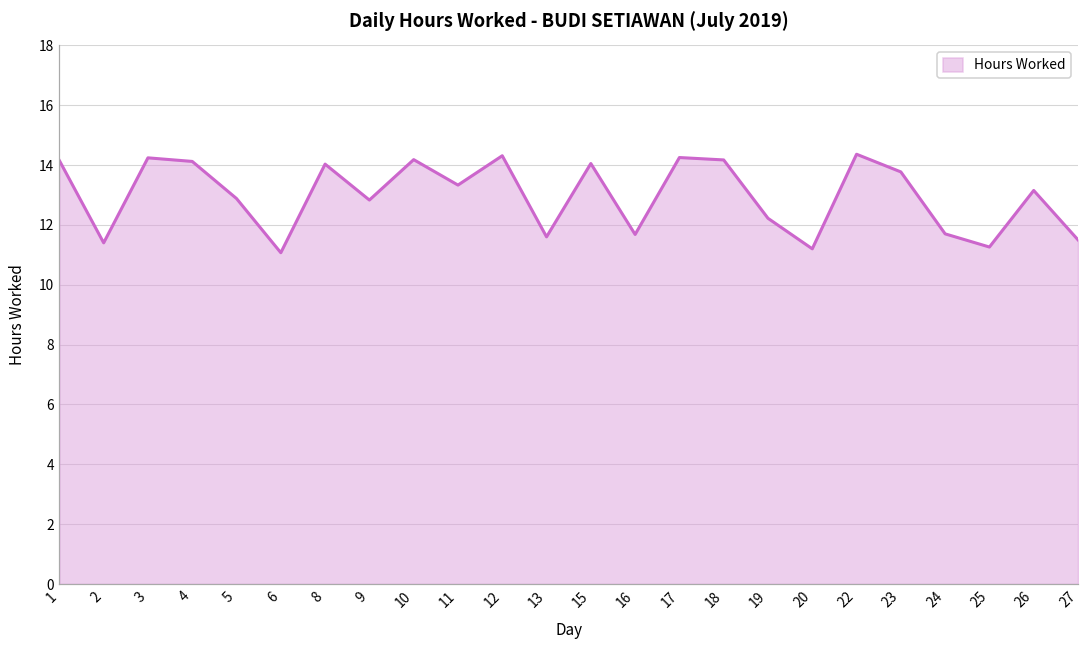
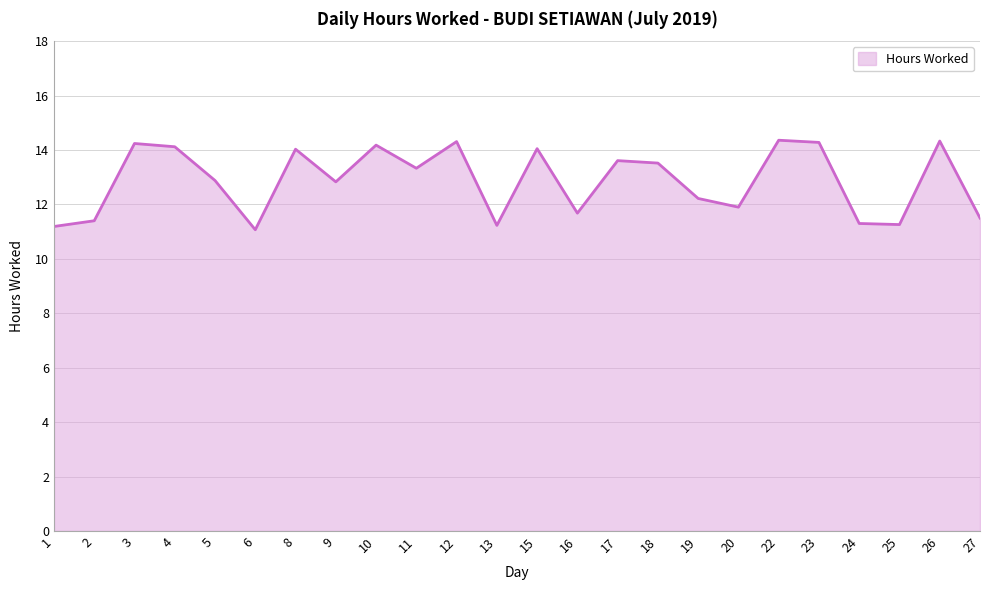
1: 14.2 -> 11.2
13: 11.6 -> 11.2
17: 14.3 -> 13.6
18: 14.2 -> 13.5
20: 11.2 -> 11.9
23: 13.8 -> 14.3
24: 11.7 -> 11.3
26: 13.2 -> 14.3
